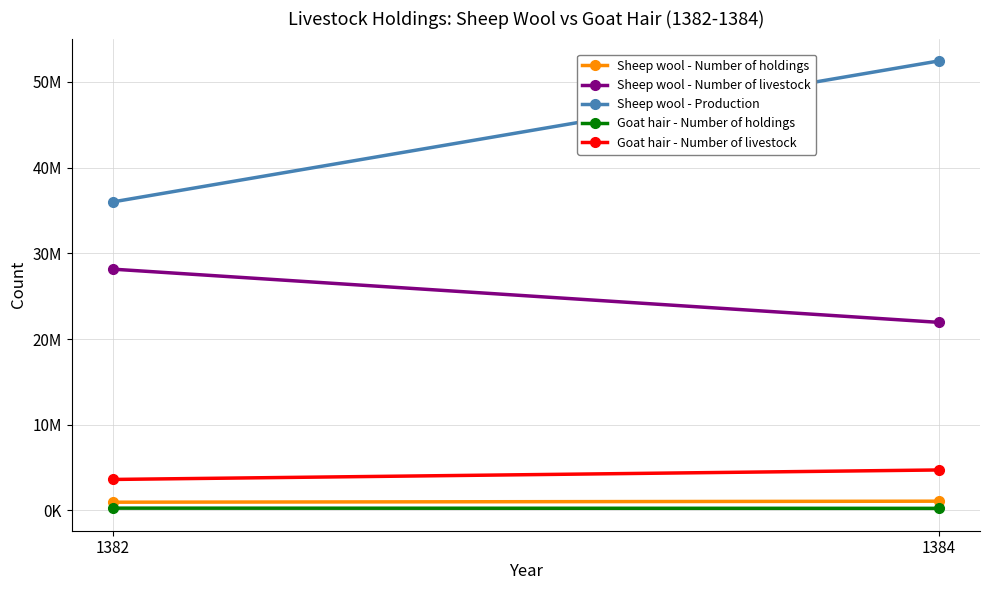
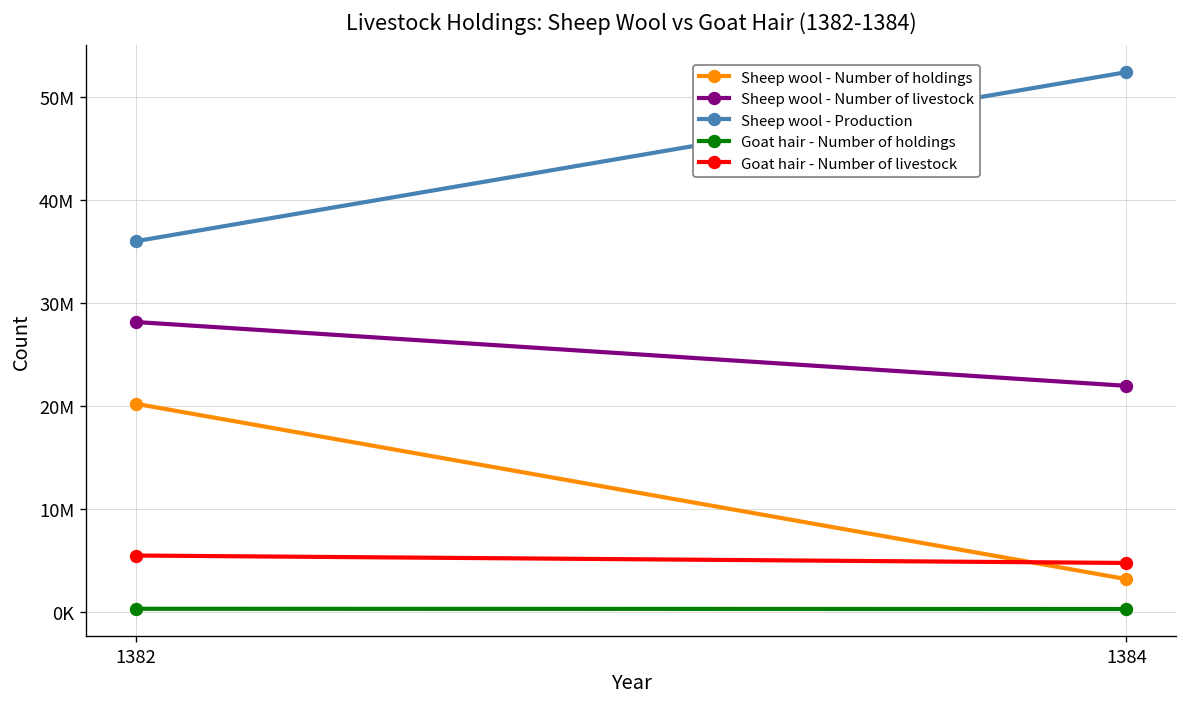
Sheep wool - Number of holdings, 1382: 1000000 -> 20000000
Goat hair - Number of livestock, 1382: 4000000 -> 5000000
Sheep wool - Number of holdings, 1384: 1000000 -> 3000000
